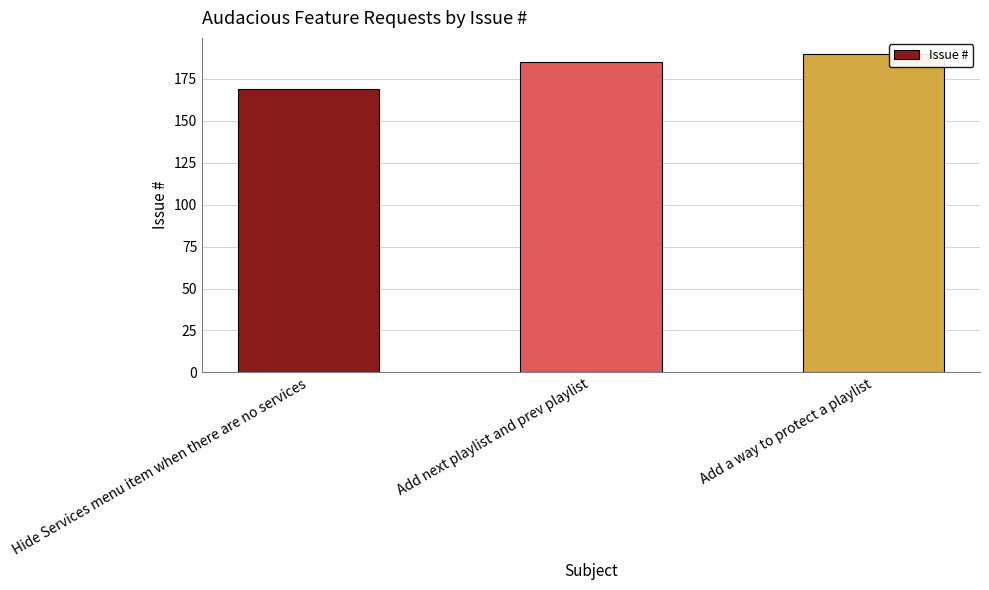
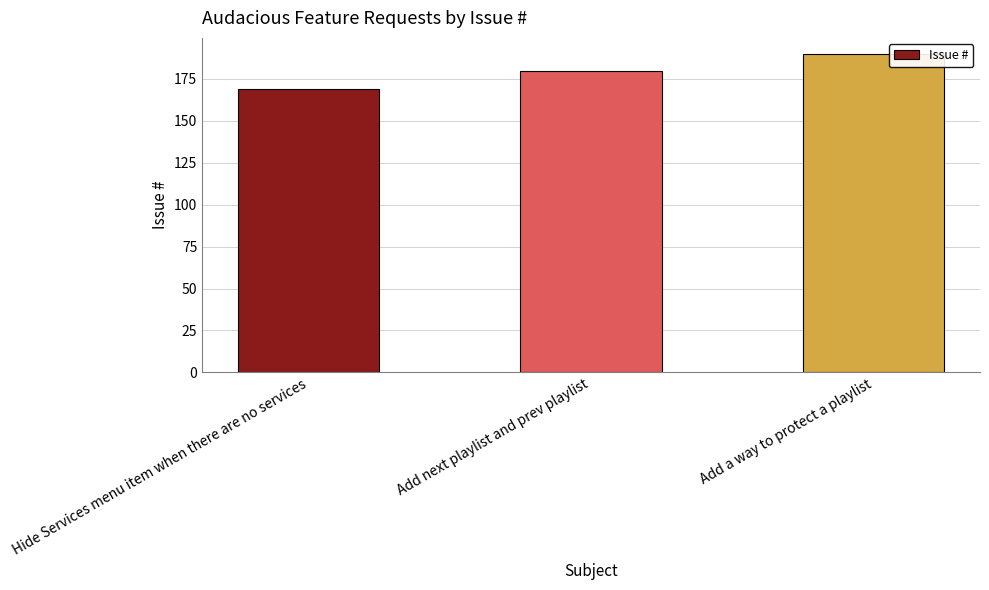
Add next playlist and prev playlist: 185 -> 180
